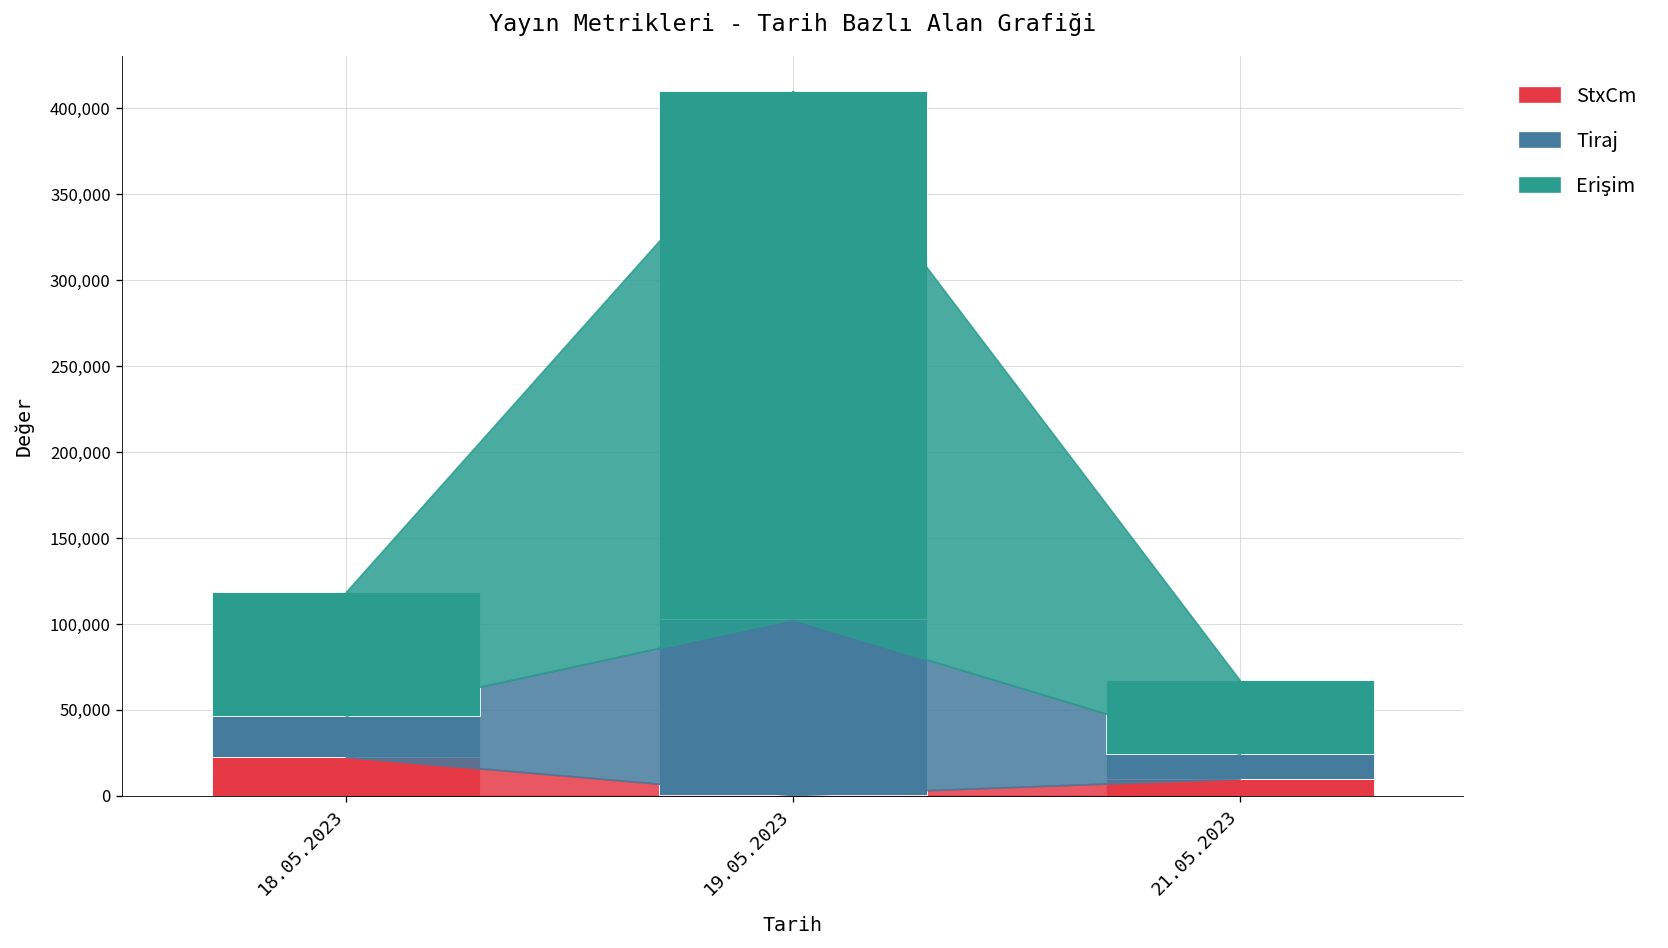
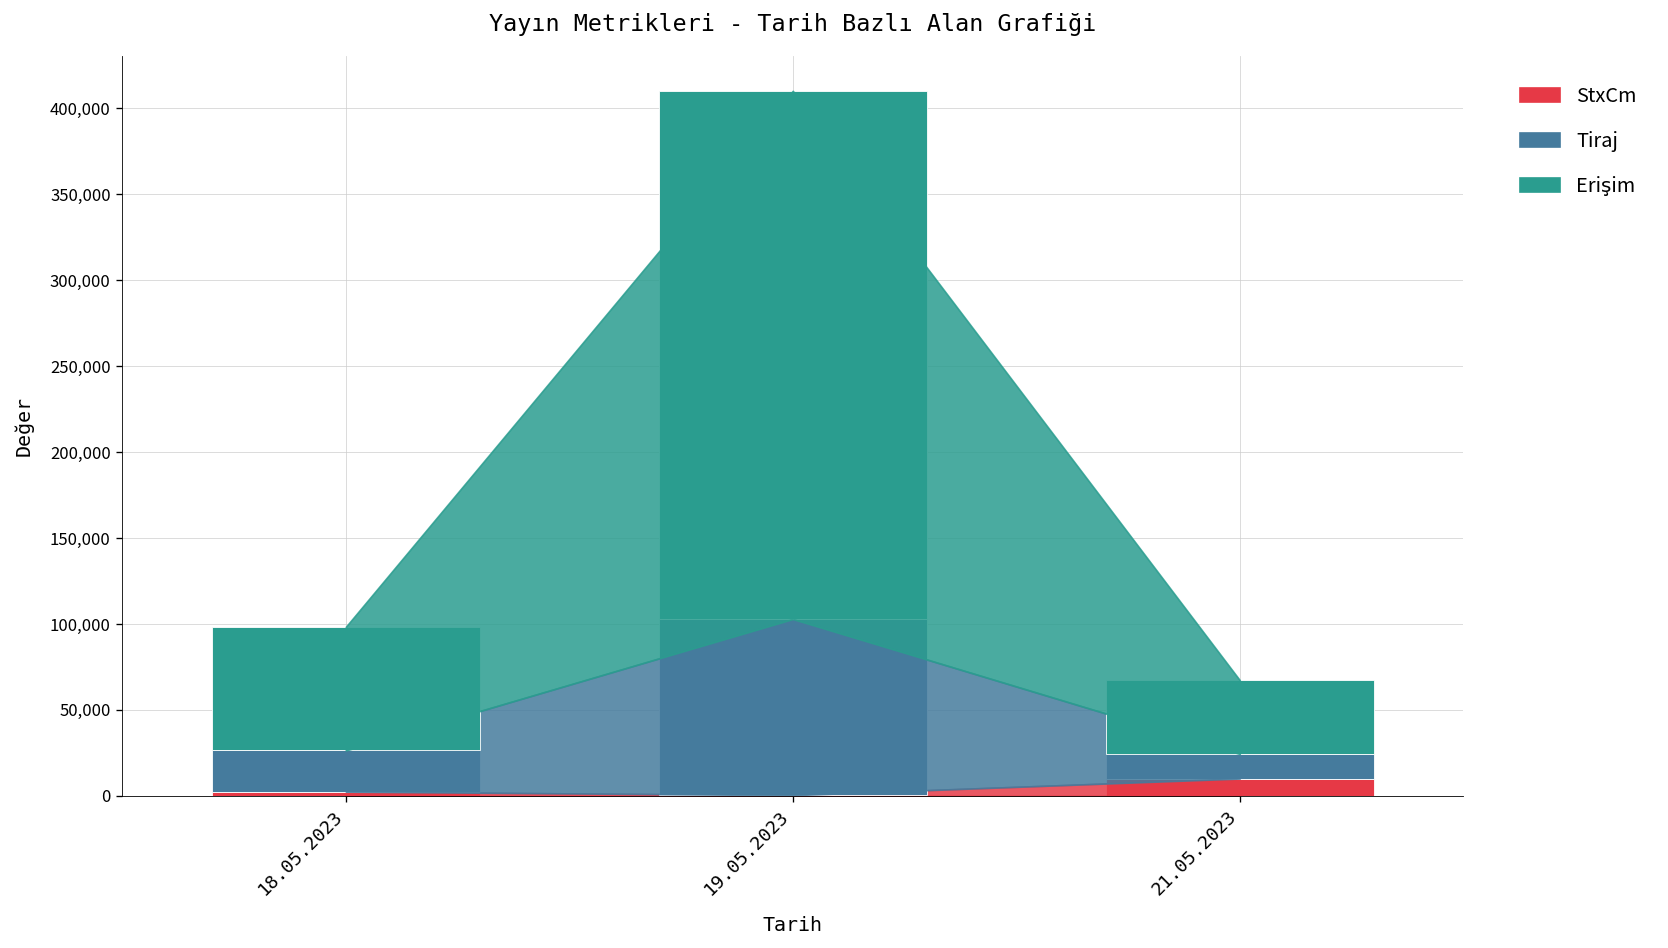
StxCm, 18.05.2023: 23,000 -> 2,000
